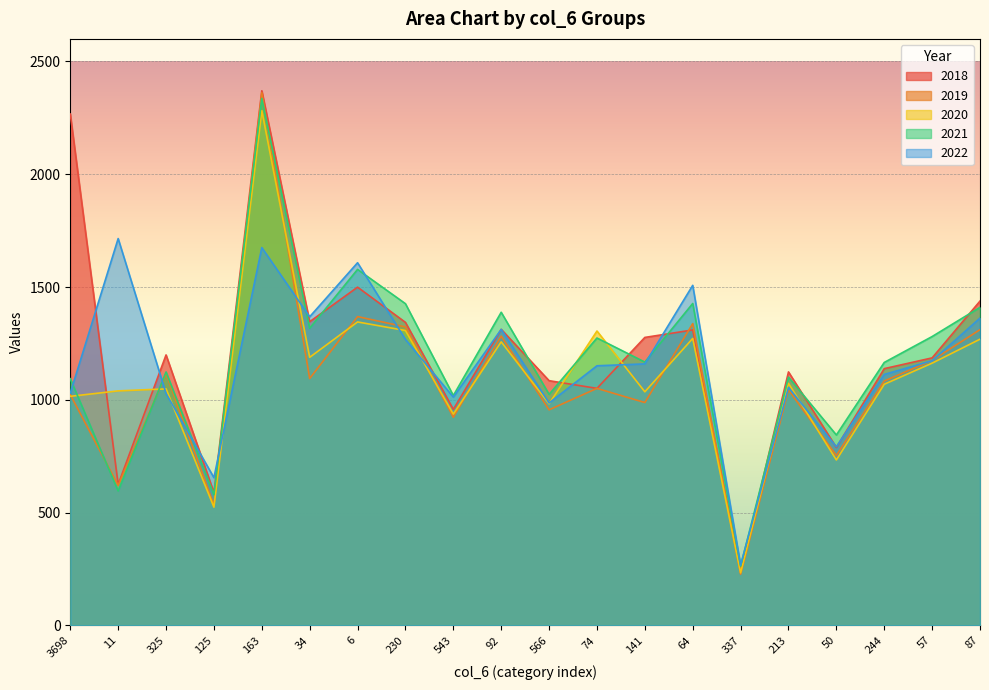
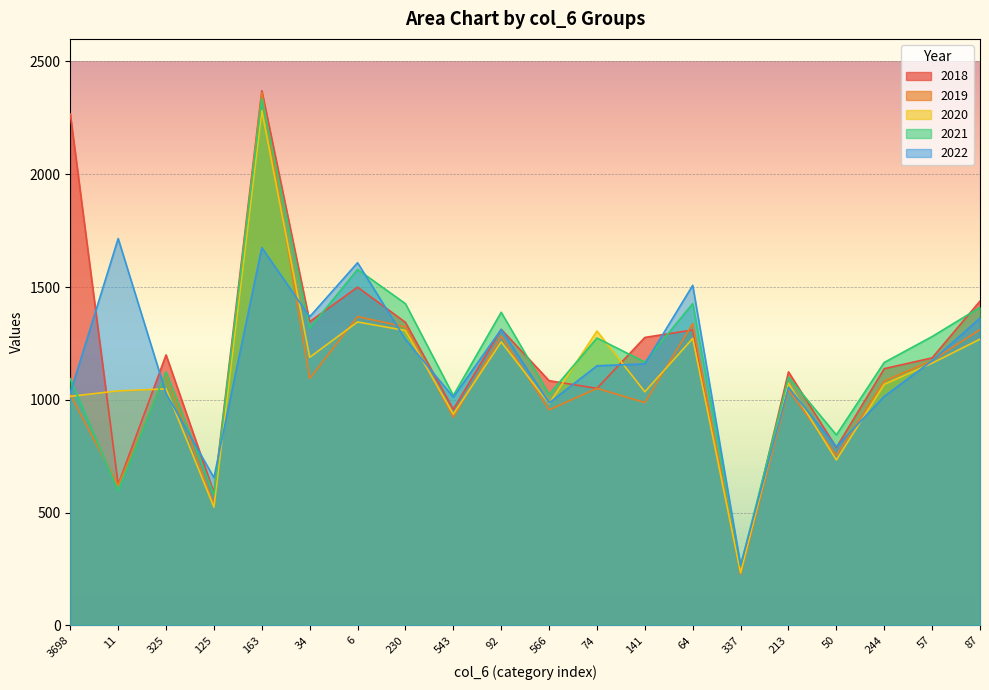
2022, 244: 1110 -> 1020
